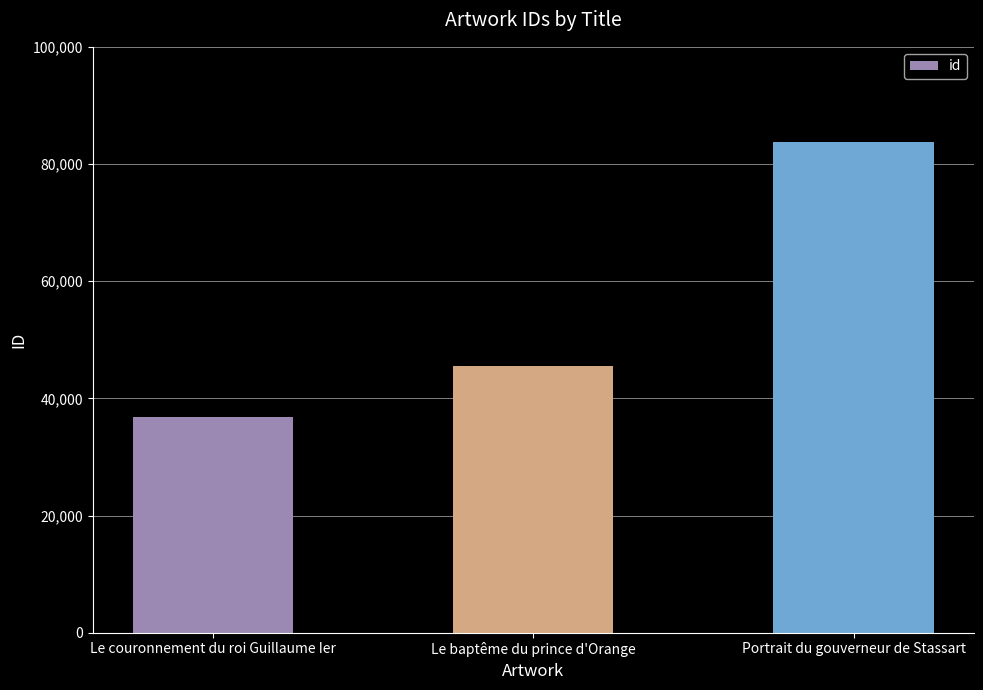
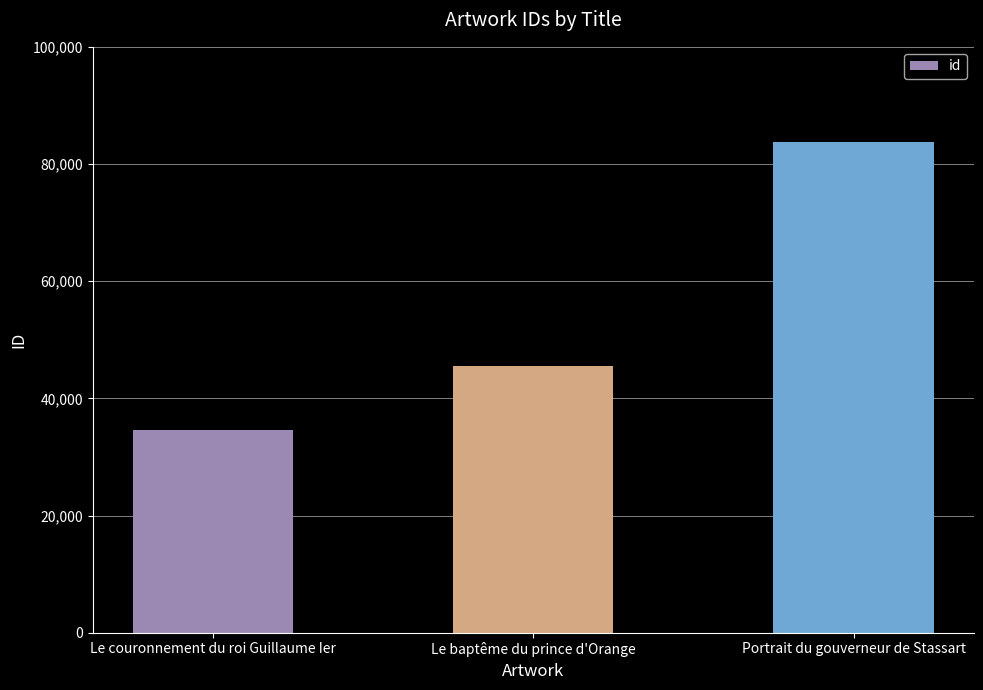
Le couronnement du roi Guillaume Ier: 37,000 -> 35,000
